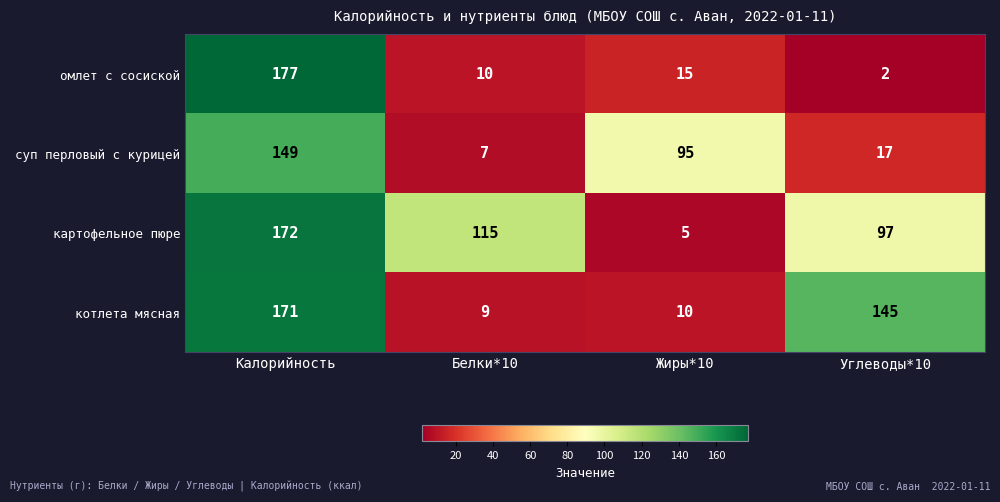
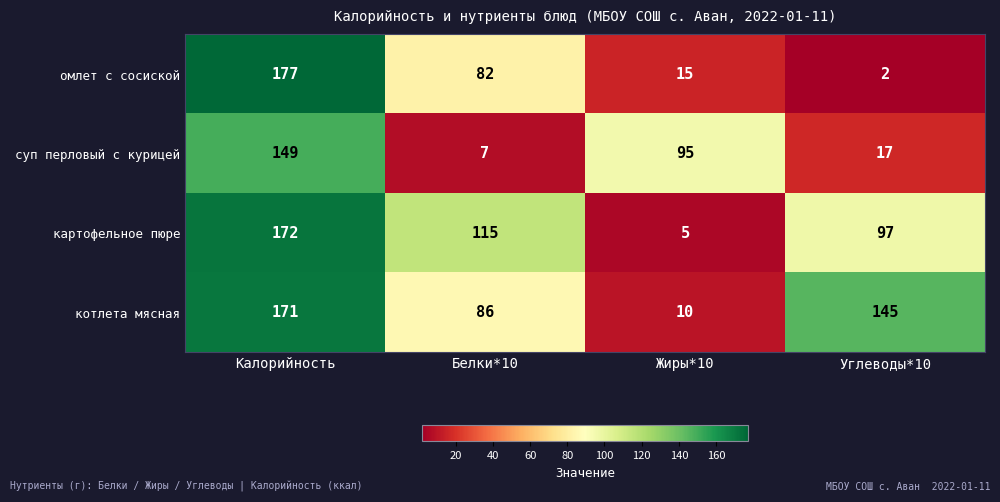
омлет с сосиской, Белки*10: 10 -> 82
котлета мясная, Белки*10: 9 -> 86
